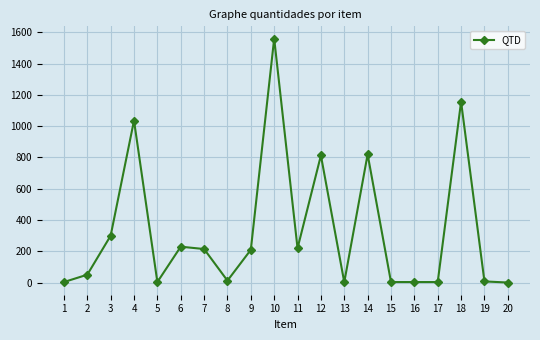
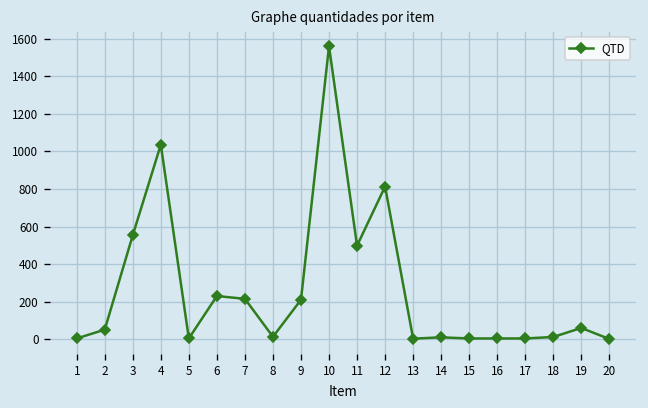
3: 300 -> 550
11: 220 -> 500
14: 820 -> 10
18: 1160 -> 10
19: 10 -> 60
